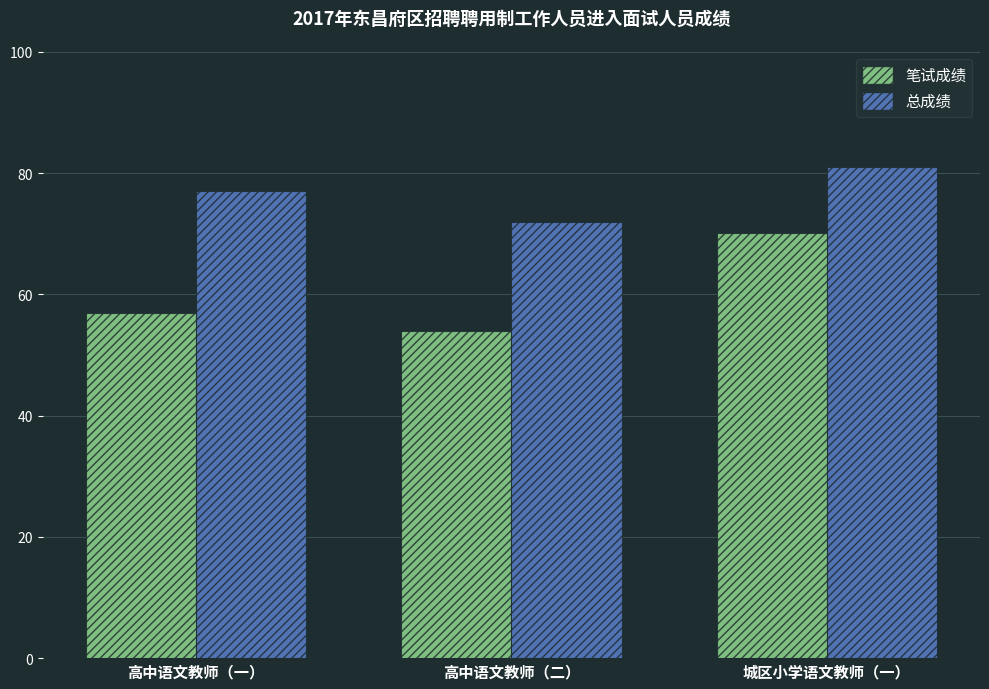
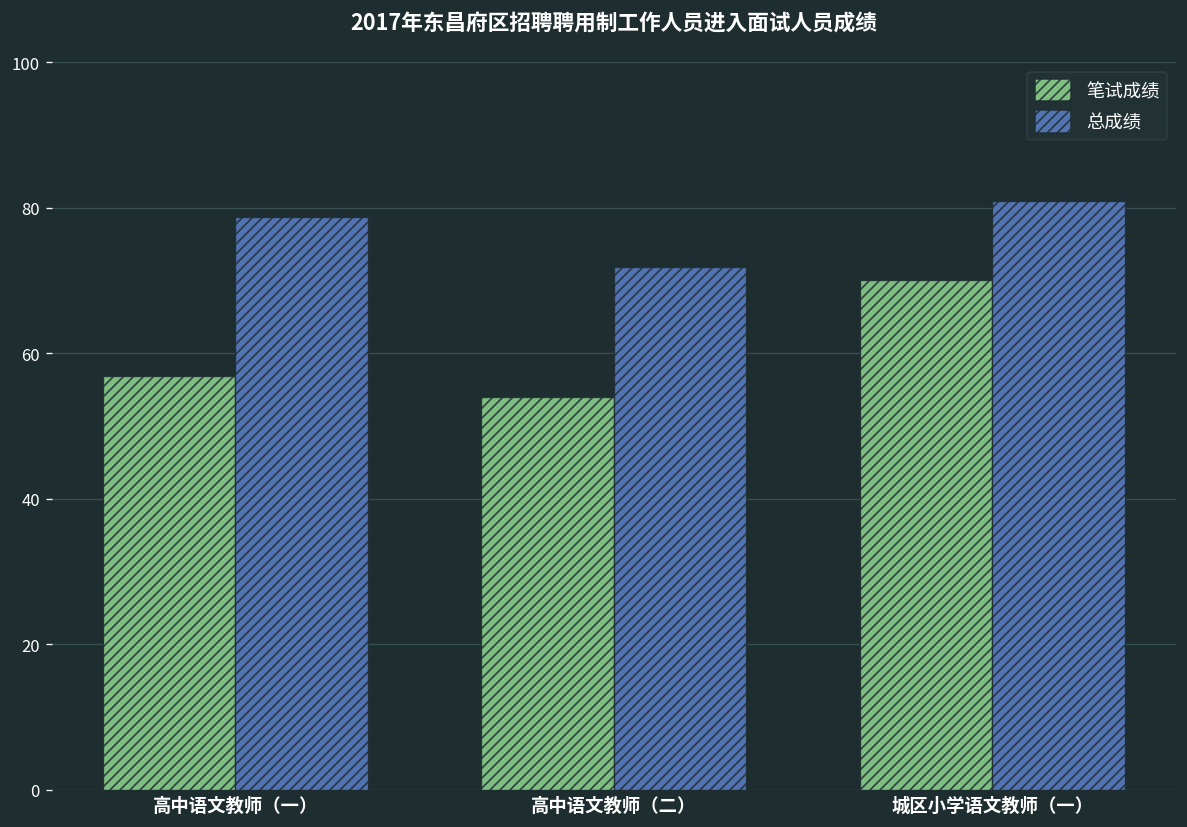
总成绩, 高中语文教师（一）: 77 -> 79
